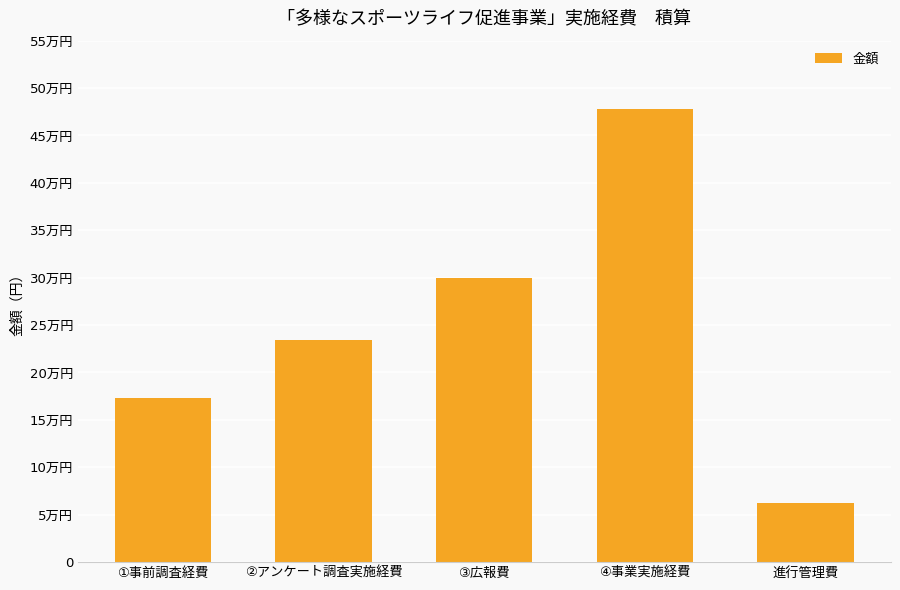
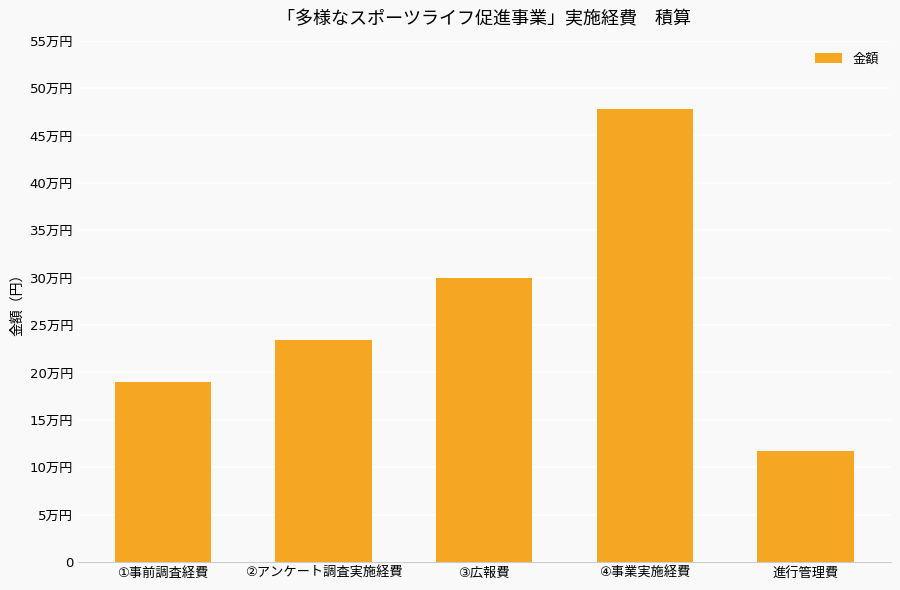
①事前調査経費: 17万円 -> 19万円
進行管理費: 6万円 -> 12万円
